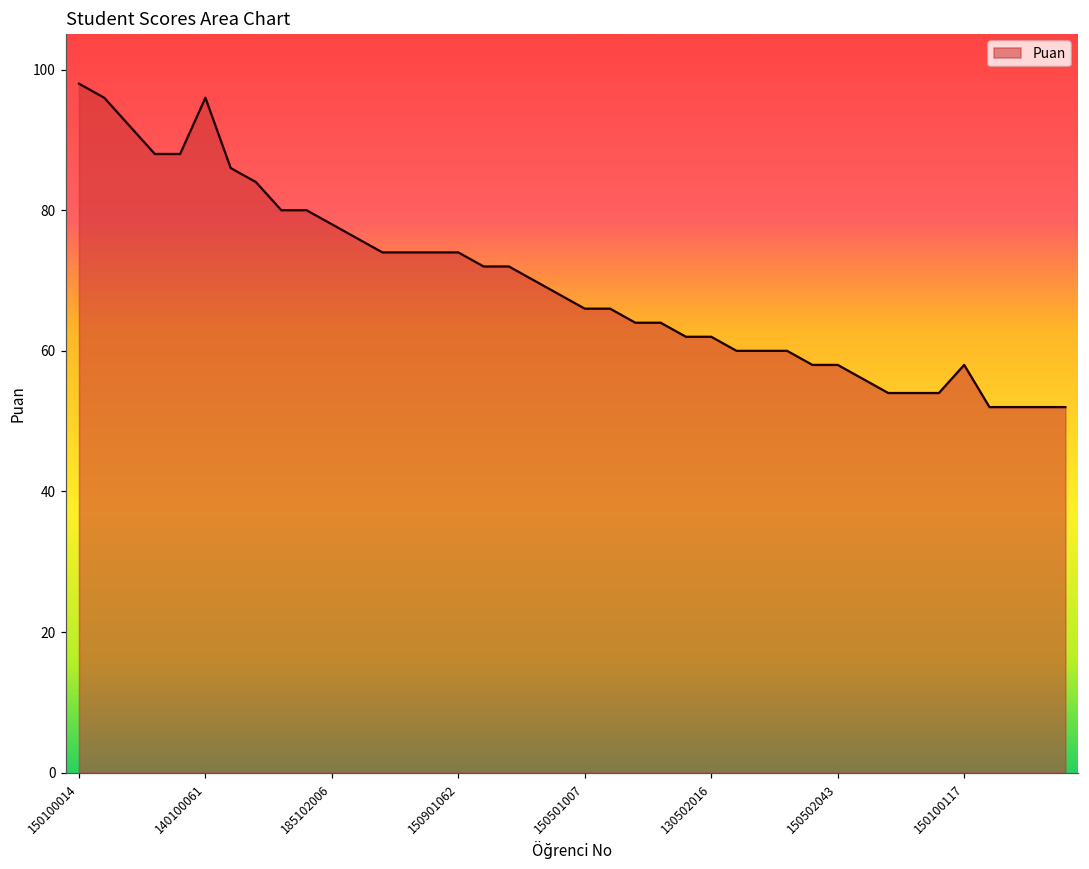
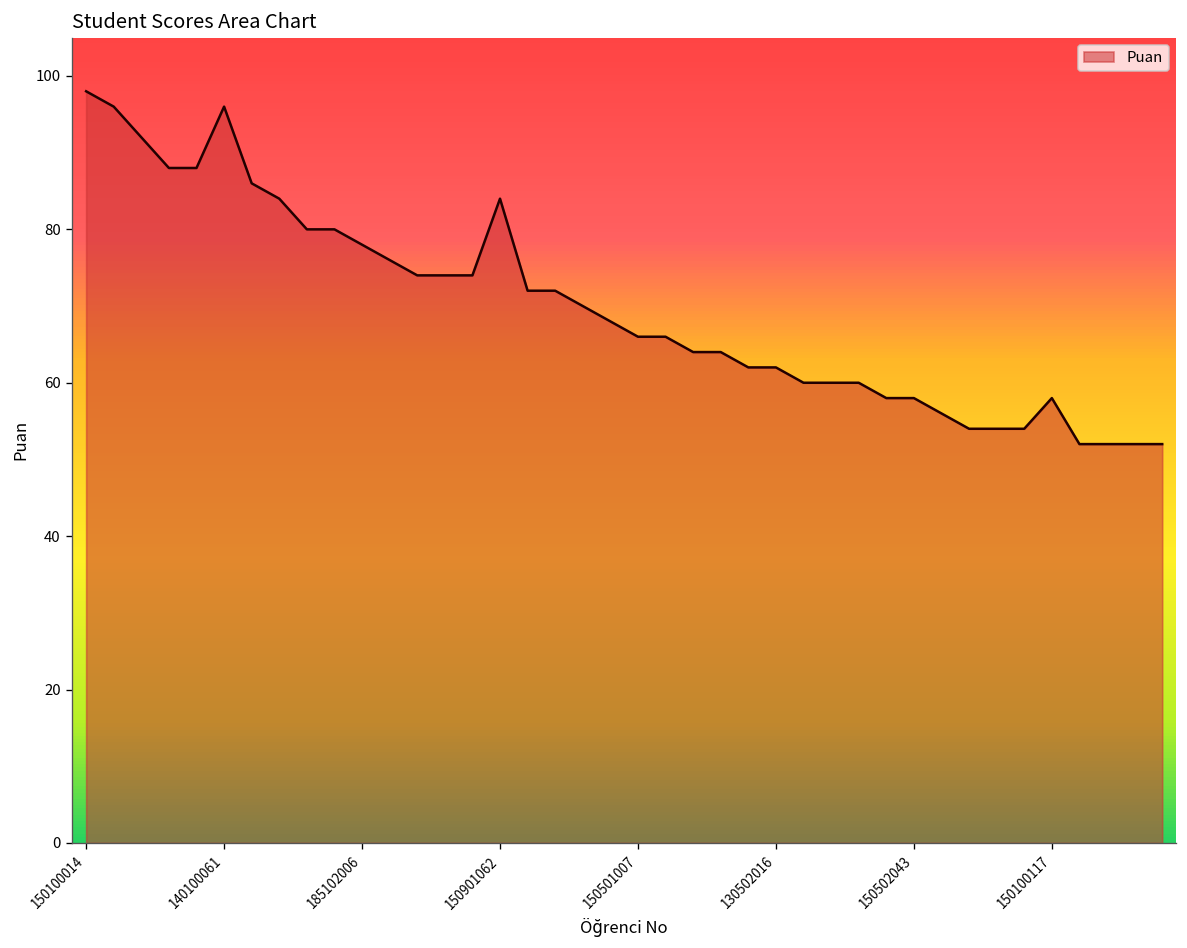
150901062: 74 -> 84
